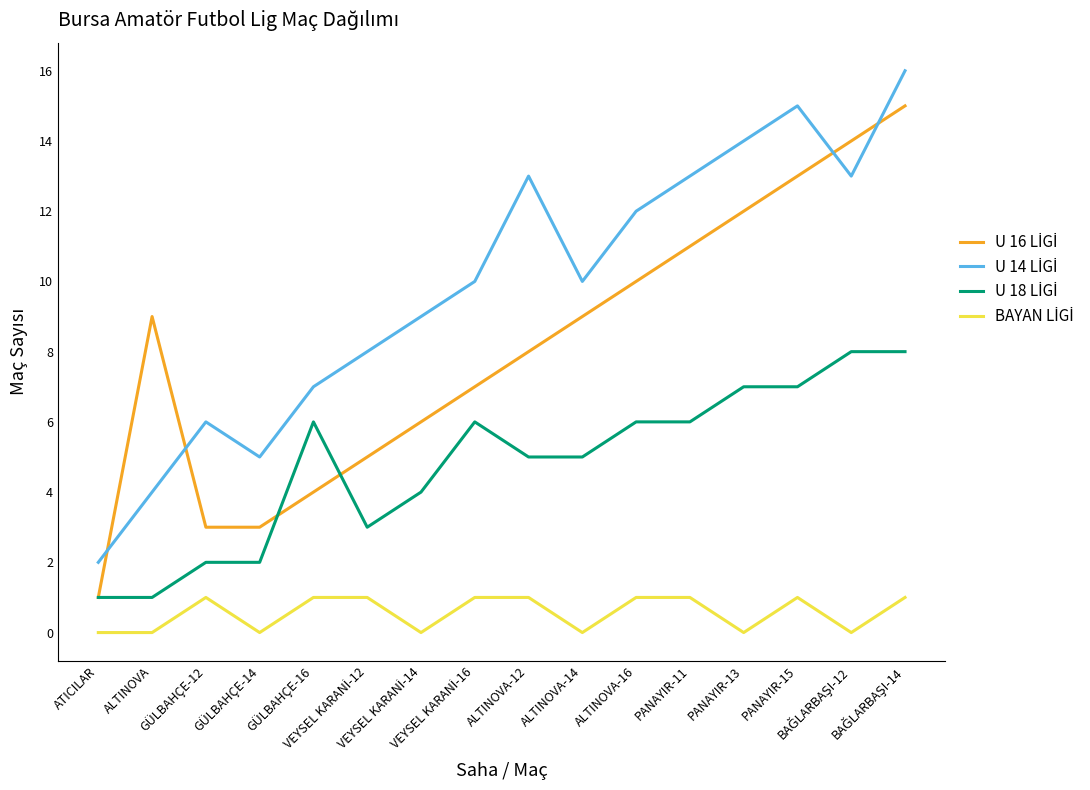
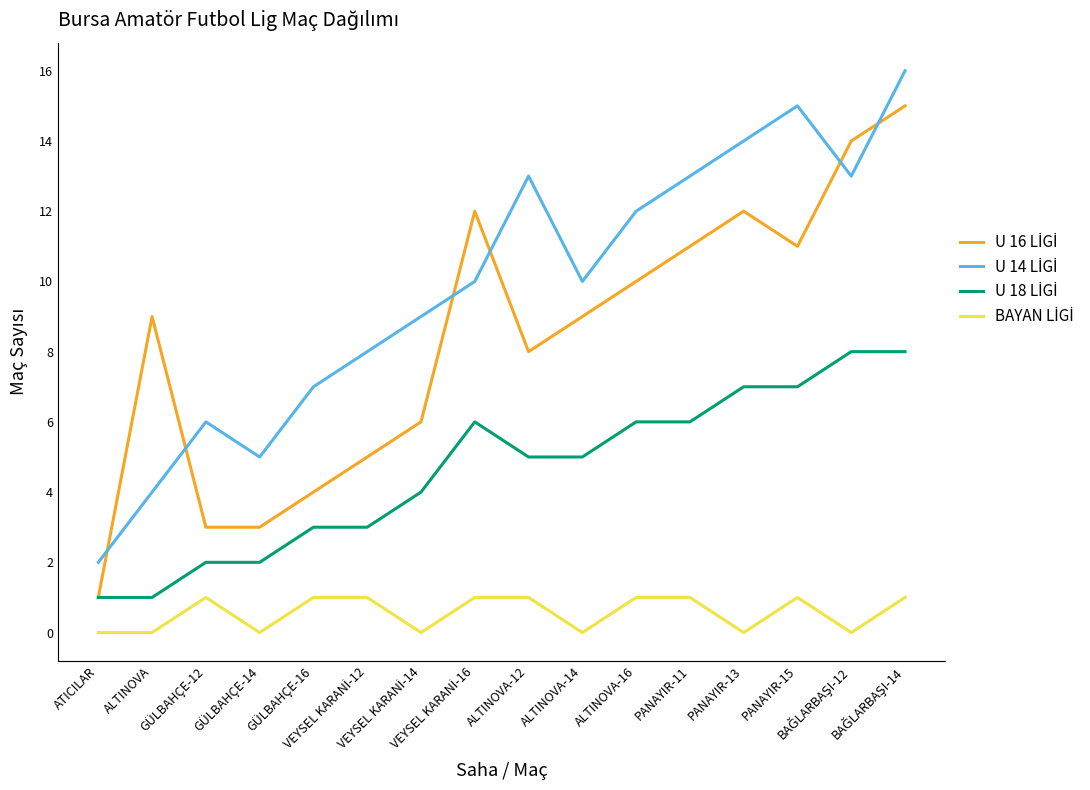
U 18 LİGİ, GÜLBAHÇE-16: 6 -> 3
U 16 LİGİ, VEYSEL KARANİ-16: 7 -> 12
U 16 LİGİ, PANAYIR-15: 13 -> 11
